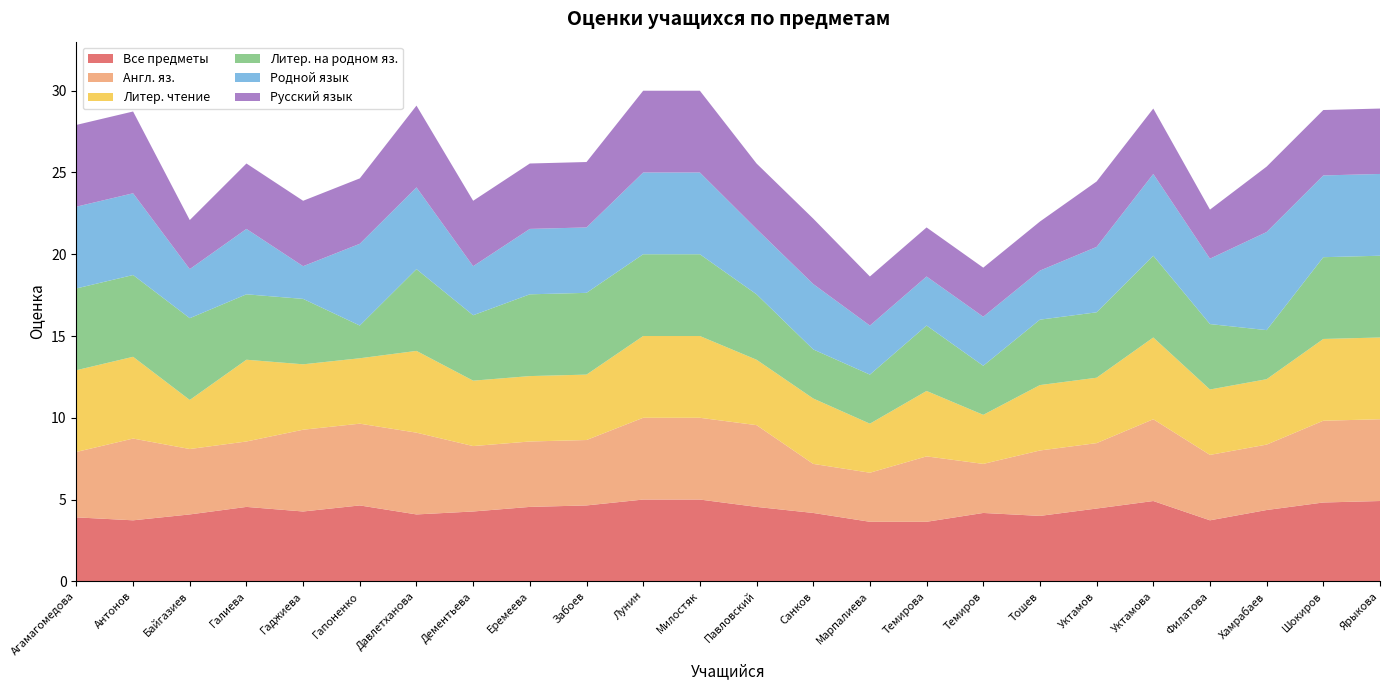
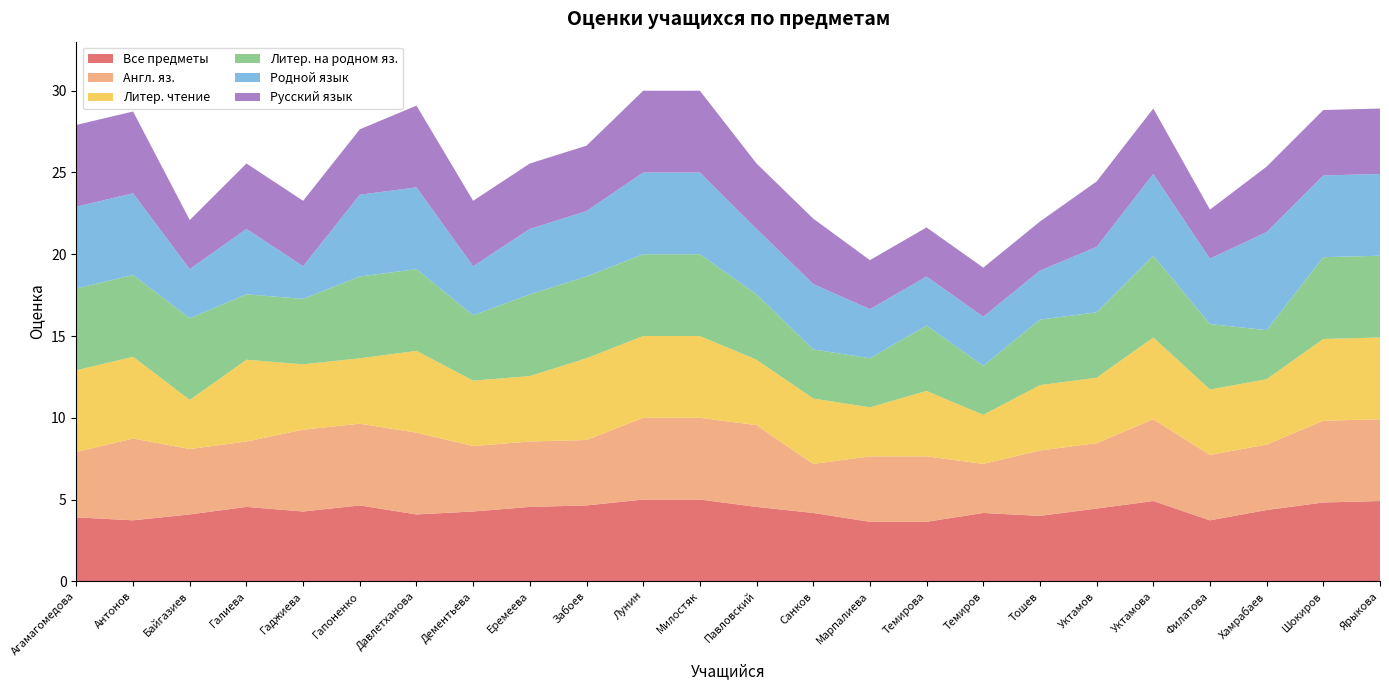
Литер. на родном яз., Гапоненко: 2 -> 5
Литер. чтение, Забоев: 4 -> 5
Англ. яз., Марпалиева: 3 -> 4
